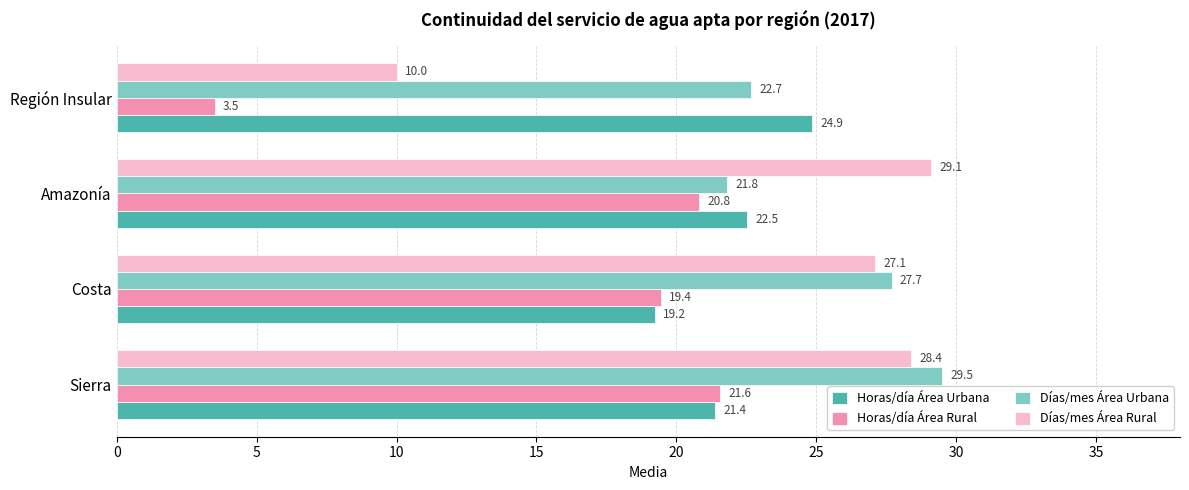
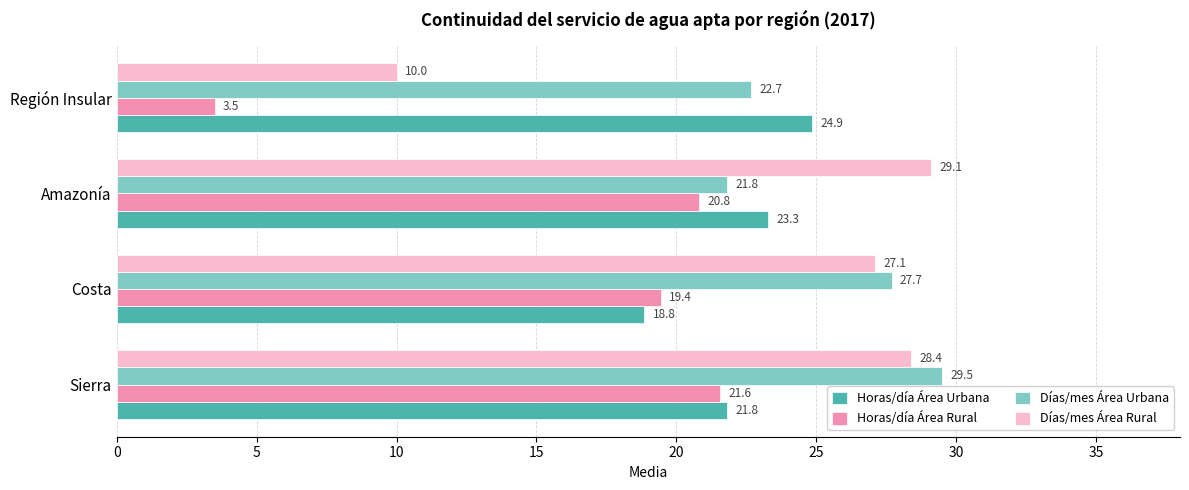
Horas/día Área Urbana, Amazonía: 22.5 -> 23.3
Horas/día Área Urbana, Costa: 19.2 -> 18.8
Horas/día Área Urbana, Sierra: 21.4 -> 21.8
